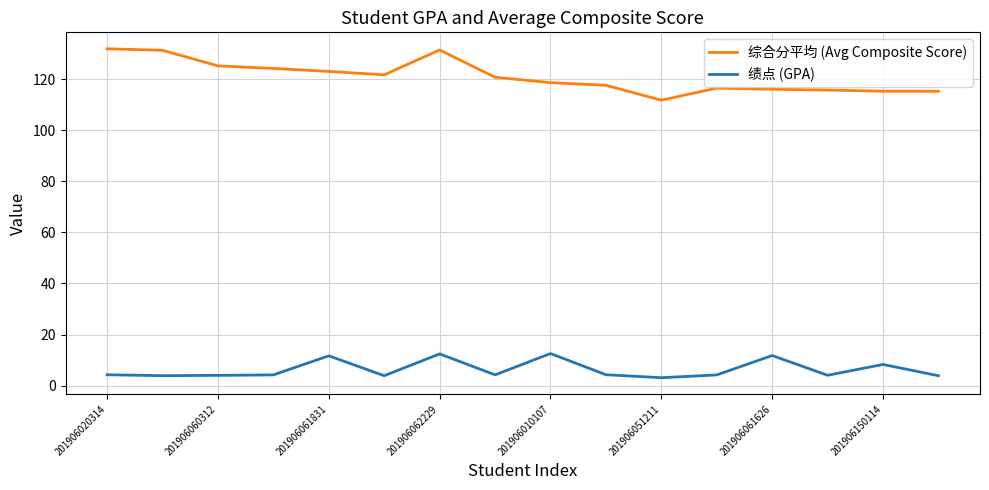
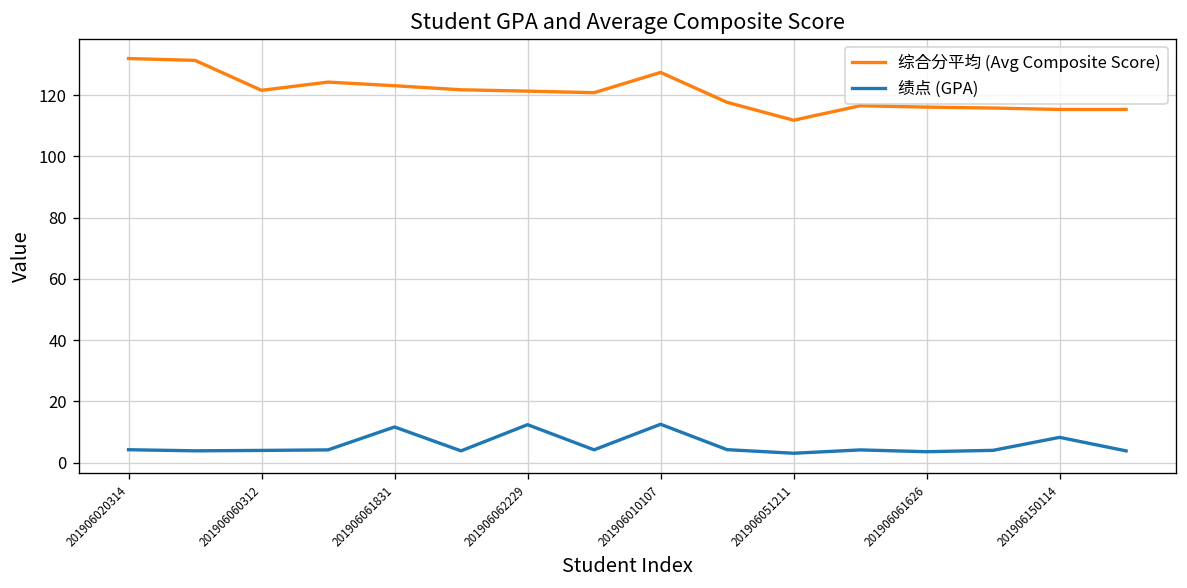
综合分平均 (Avg Composite Score), 201906060312: 125 -> 122
综合分平均 (Avg Composite Score), 201906062229: 131 -> 121
综合分平均 (Avg Composite Score), 201906010107: 119 -> 127
绩点 (GPA), 201906061626: 12 -> 4
